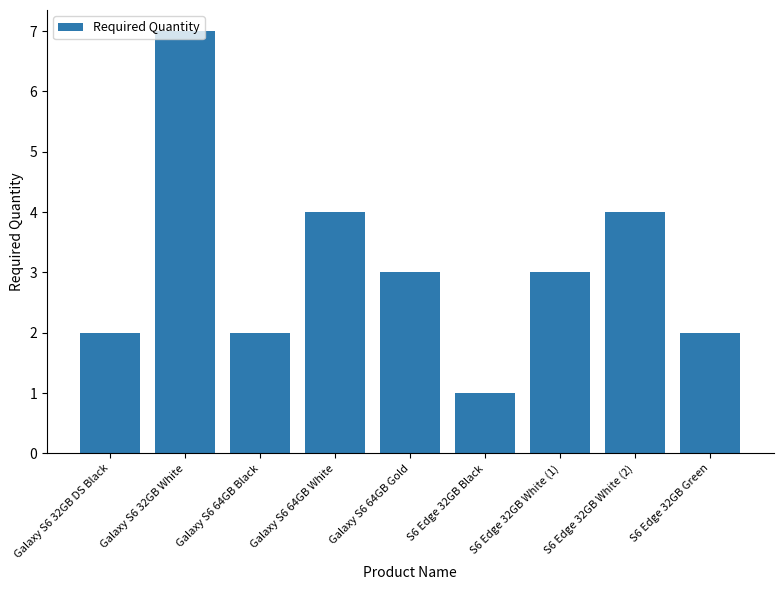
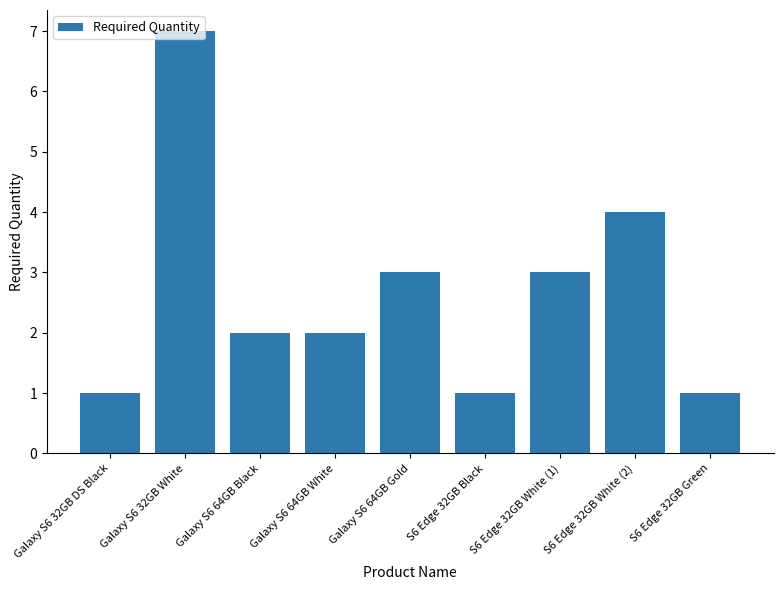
Galaxy S6 32GB DS Black: 2 -> 1
Galaxy S6 64GB White: 4 -> 2
S6 Edge 32GB Green: 2 -> 1
